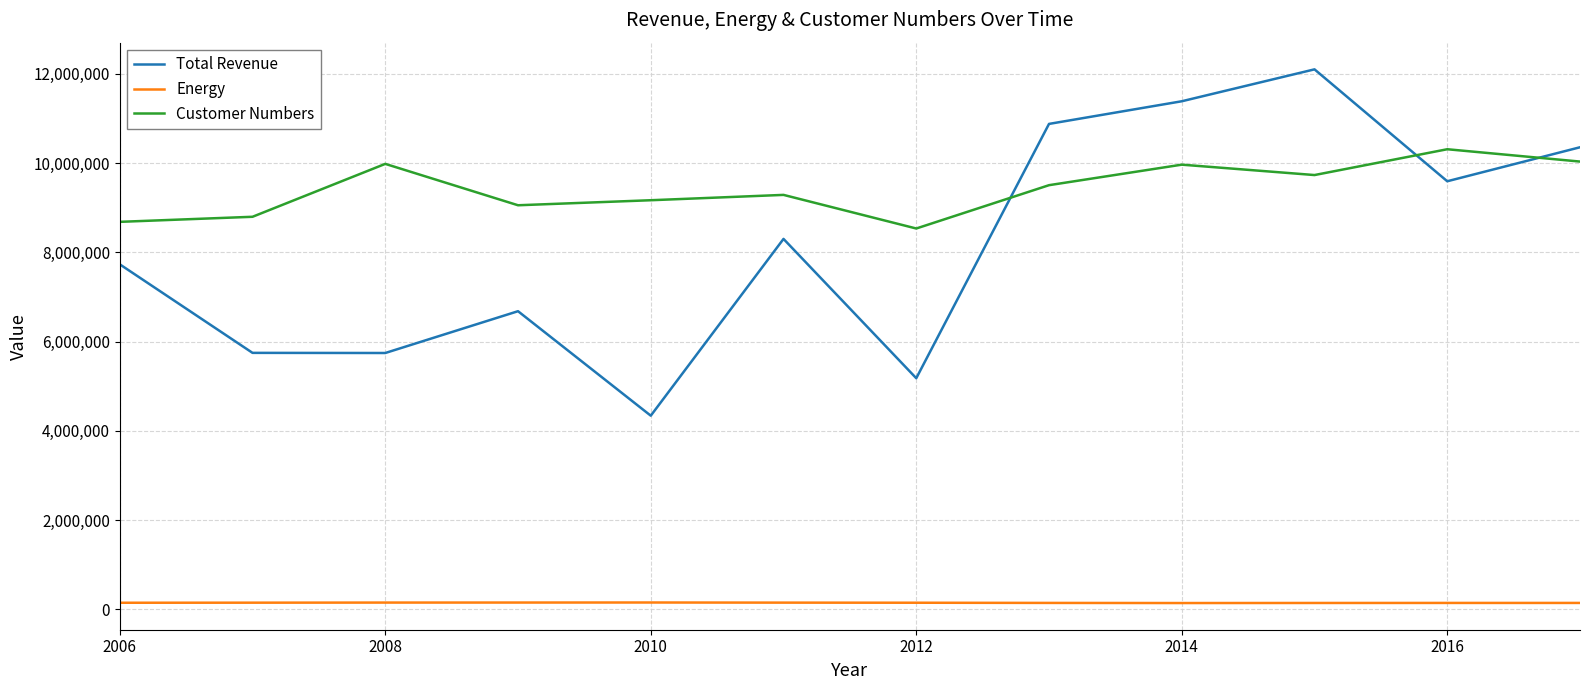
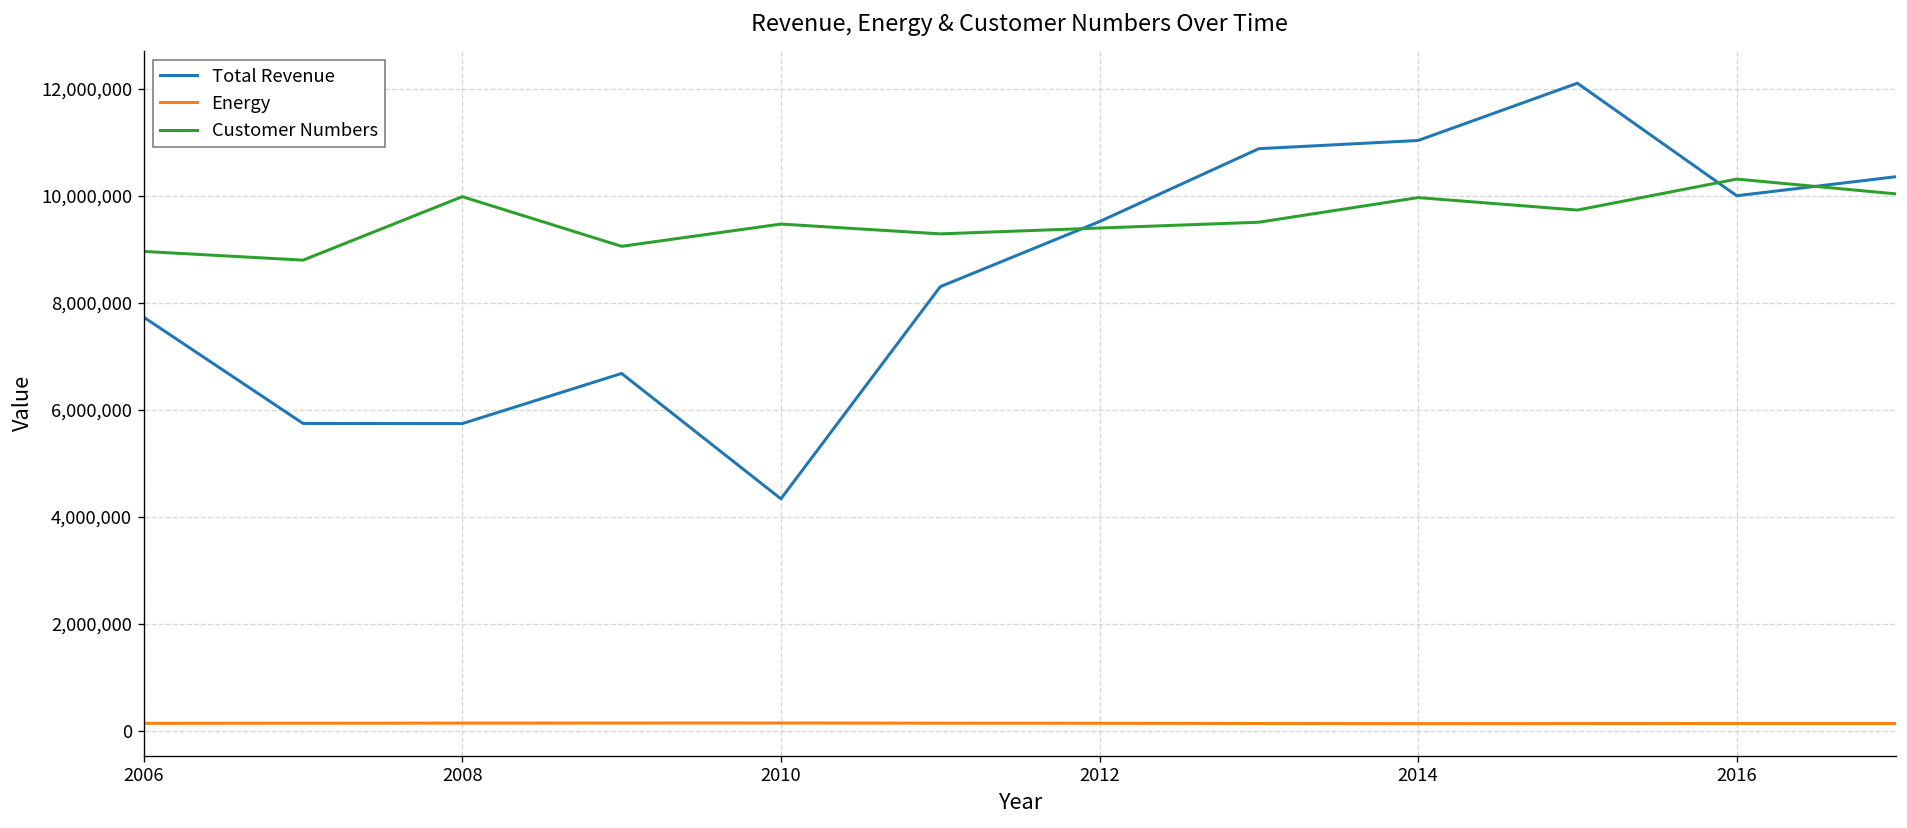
Customer Numbers, 2006: 8,700,000 -> 9,000,000
Customer Numbers, 2010: 9,200,000 -> 9,500,000
Total Revenue, 2012: 5,200,000 -> 9,500,000
Customer Numbers, 2012: 8,500,000 -> 9,400,000
Total Revenue, 2014: 11,400,000 -> 11,000,000
Total Revenue, 2016: 9,600,000 -> 10,000,000
